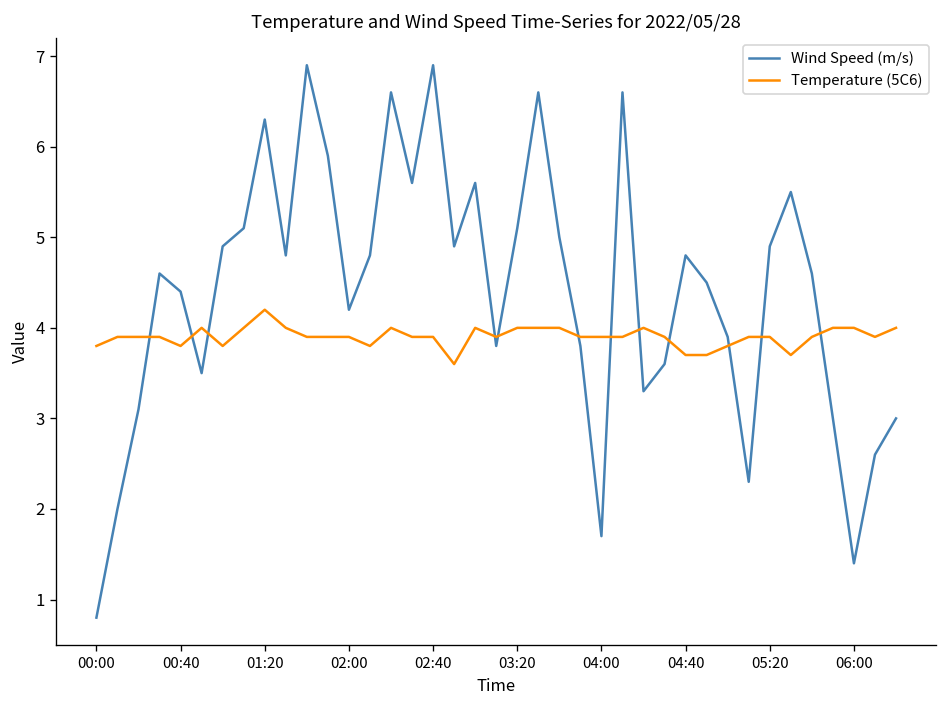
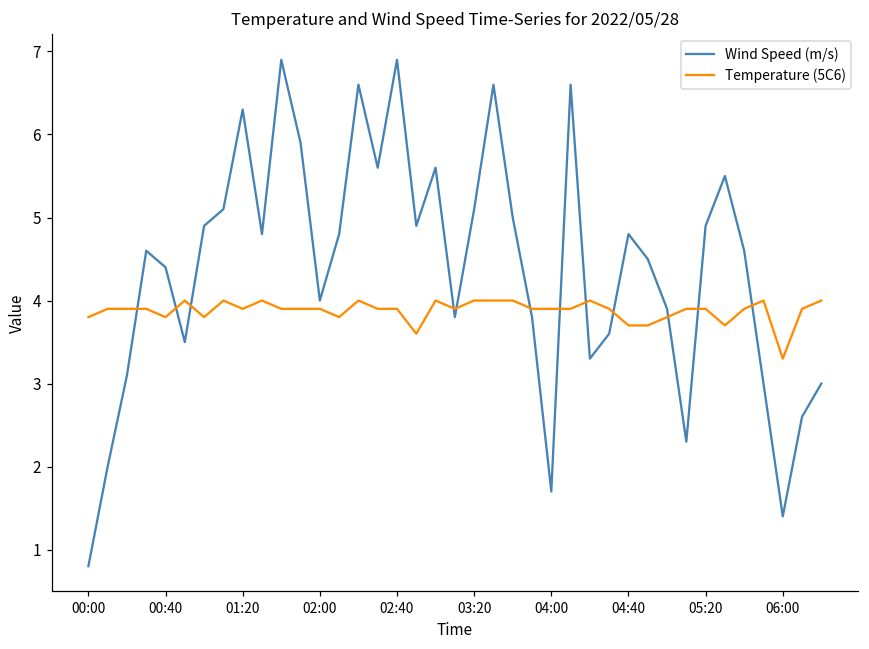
Temperature (5C6), 01:20: 4.2 -> 3.9
Wind Speed (m/s), 02:00: 4.2 -> 4.0
Temperature (5C6), 06:00: 4.0 -> 3.3
